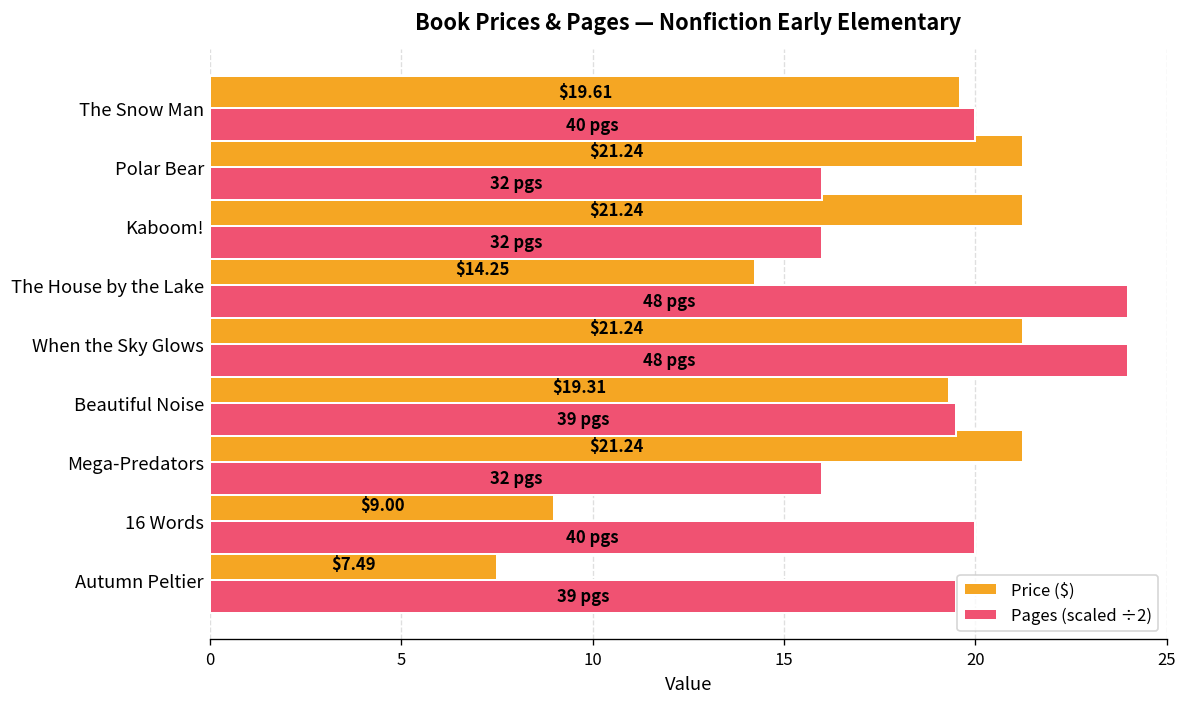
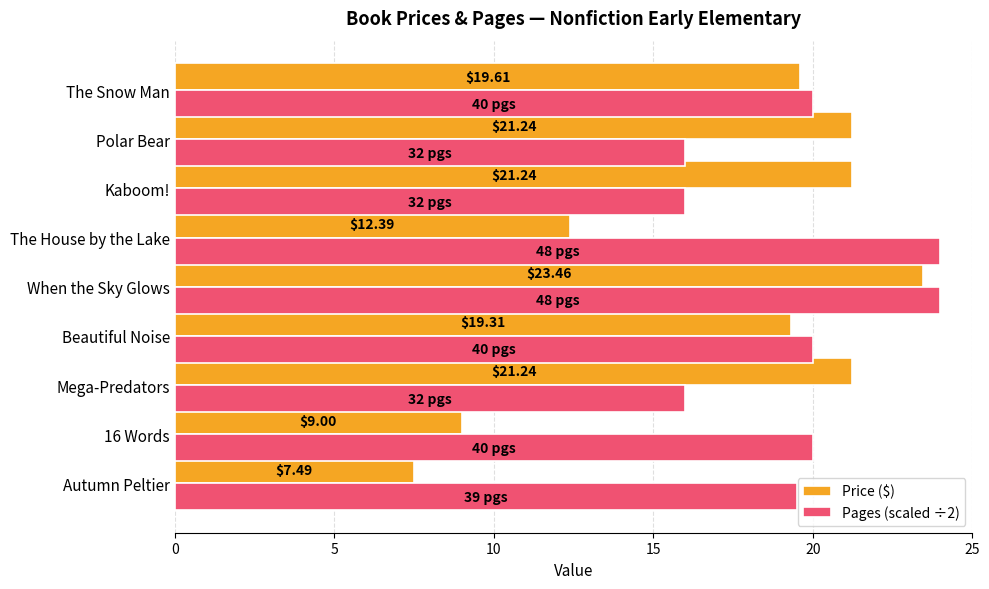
Price ($), The House by the Lake: $14.25 -> $12.39
Price ($), When the Sky Glows: $21.24 -> $23.46
Pages (scaled ÷2), Beautiful Noise: 39 -> 40
